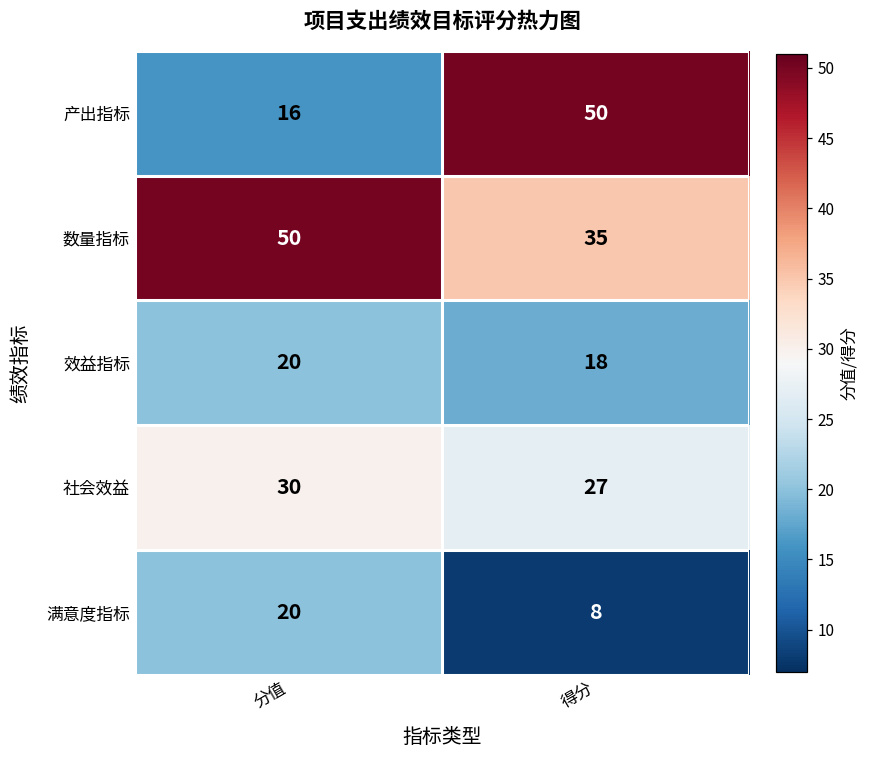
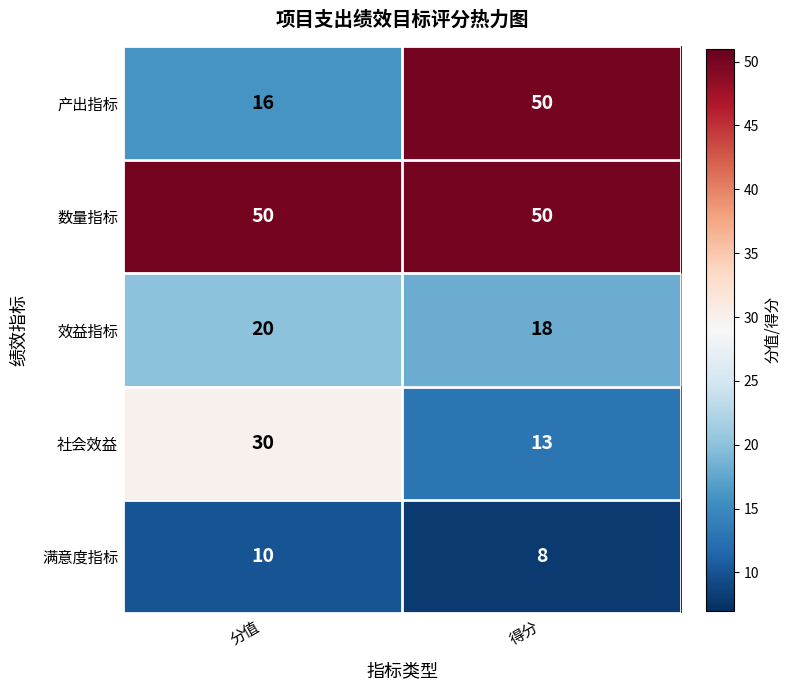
数量指标, 得分: 35 -> 50
社会效益, 得分: 27 -> 13
满意度指标, 分值: 20 -> 10
